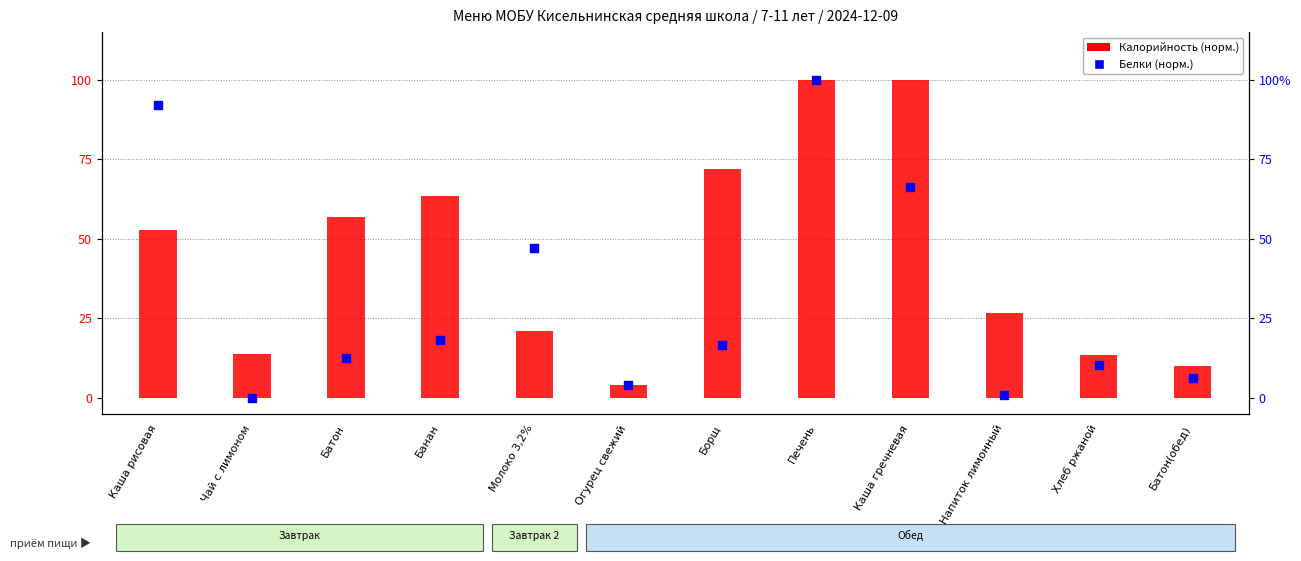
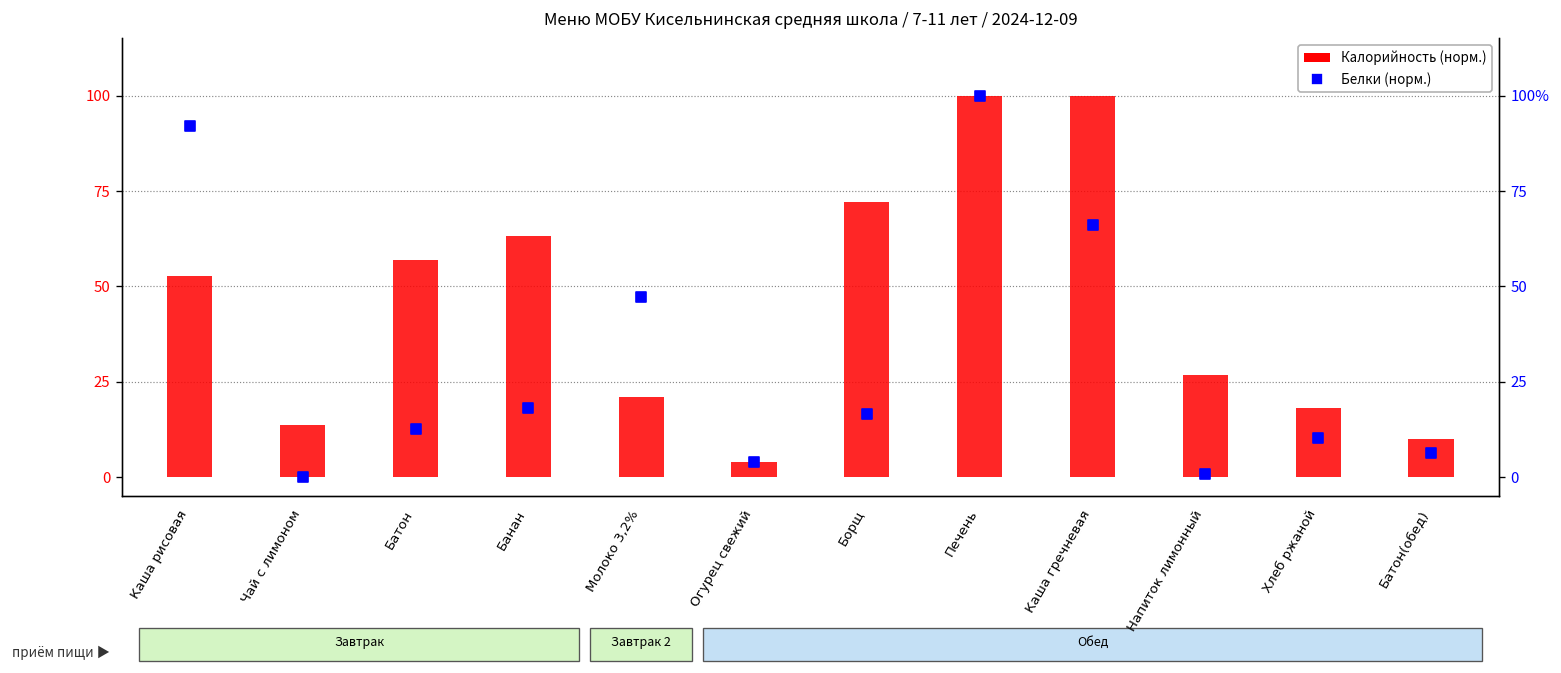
Калорийность (норм.), Хлеб ржаной: 13 -> 18
